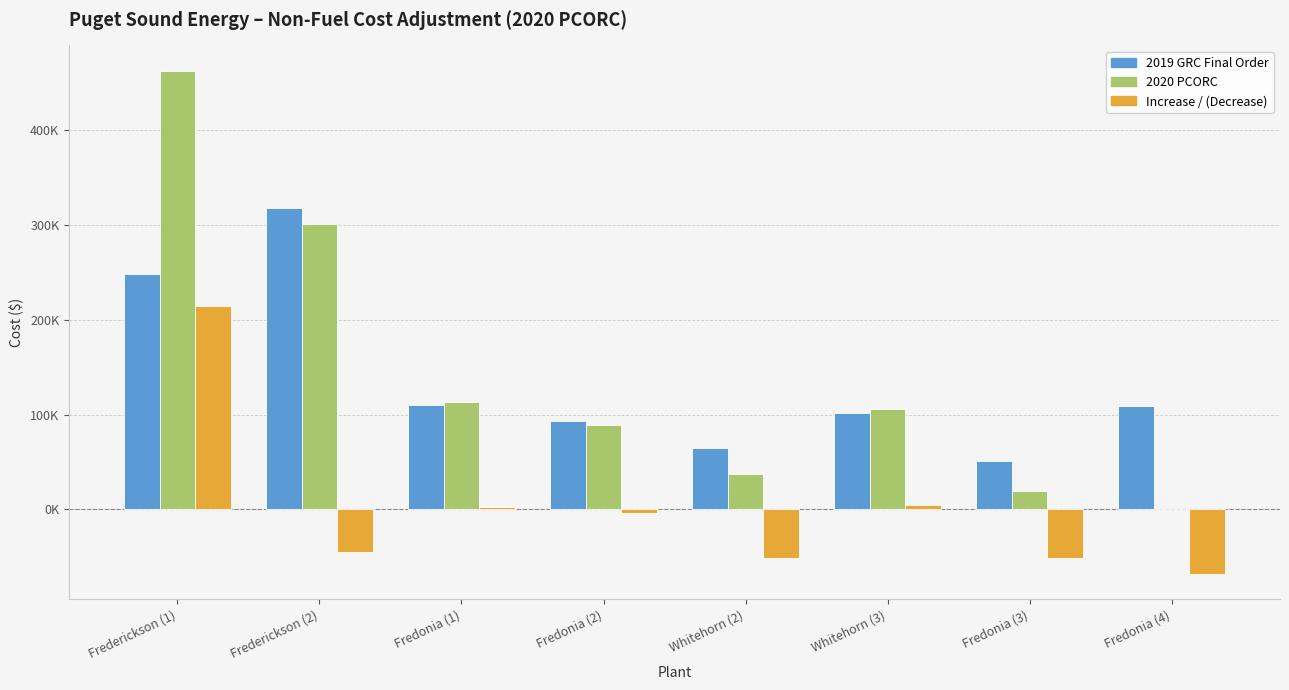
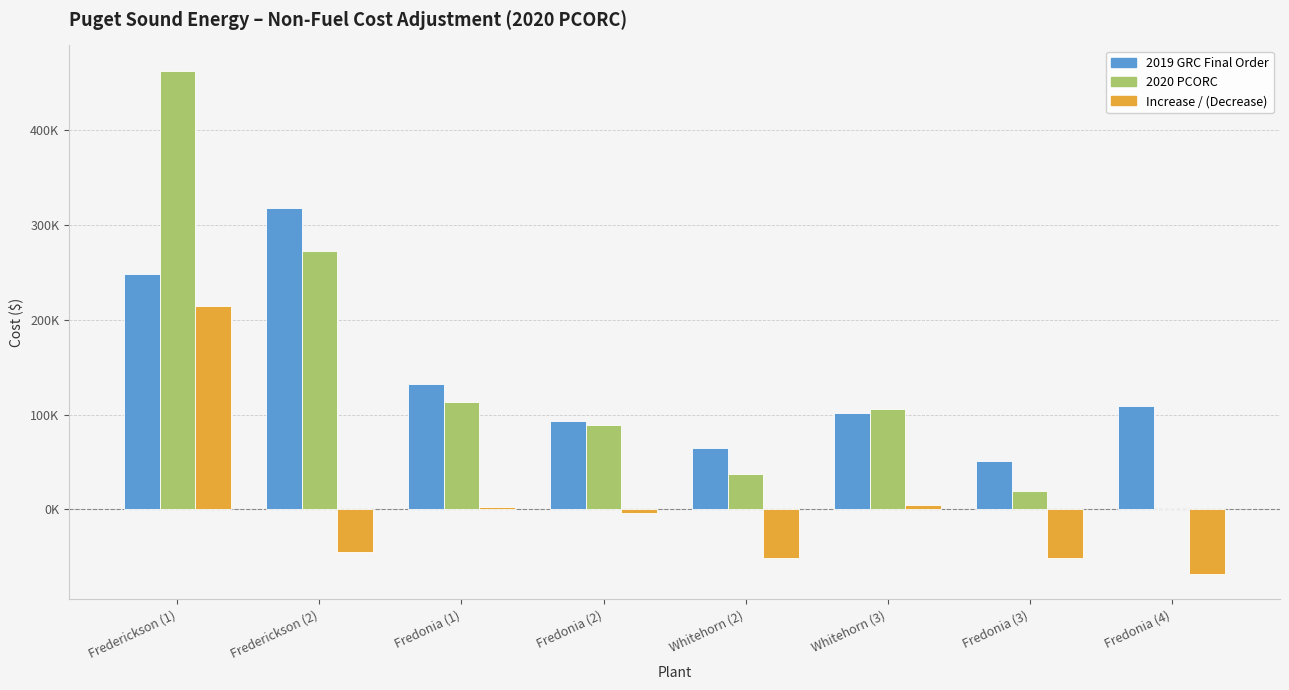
2020 PCORC, Frederickson (2): 300000 -> 270000
2019 GRC Final Order, Fredonia (1): 110000 -> 130000
